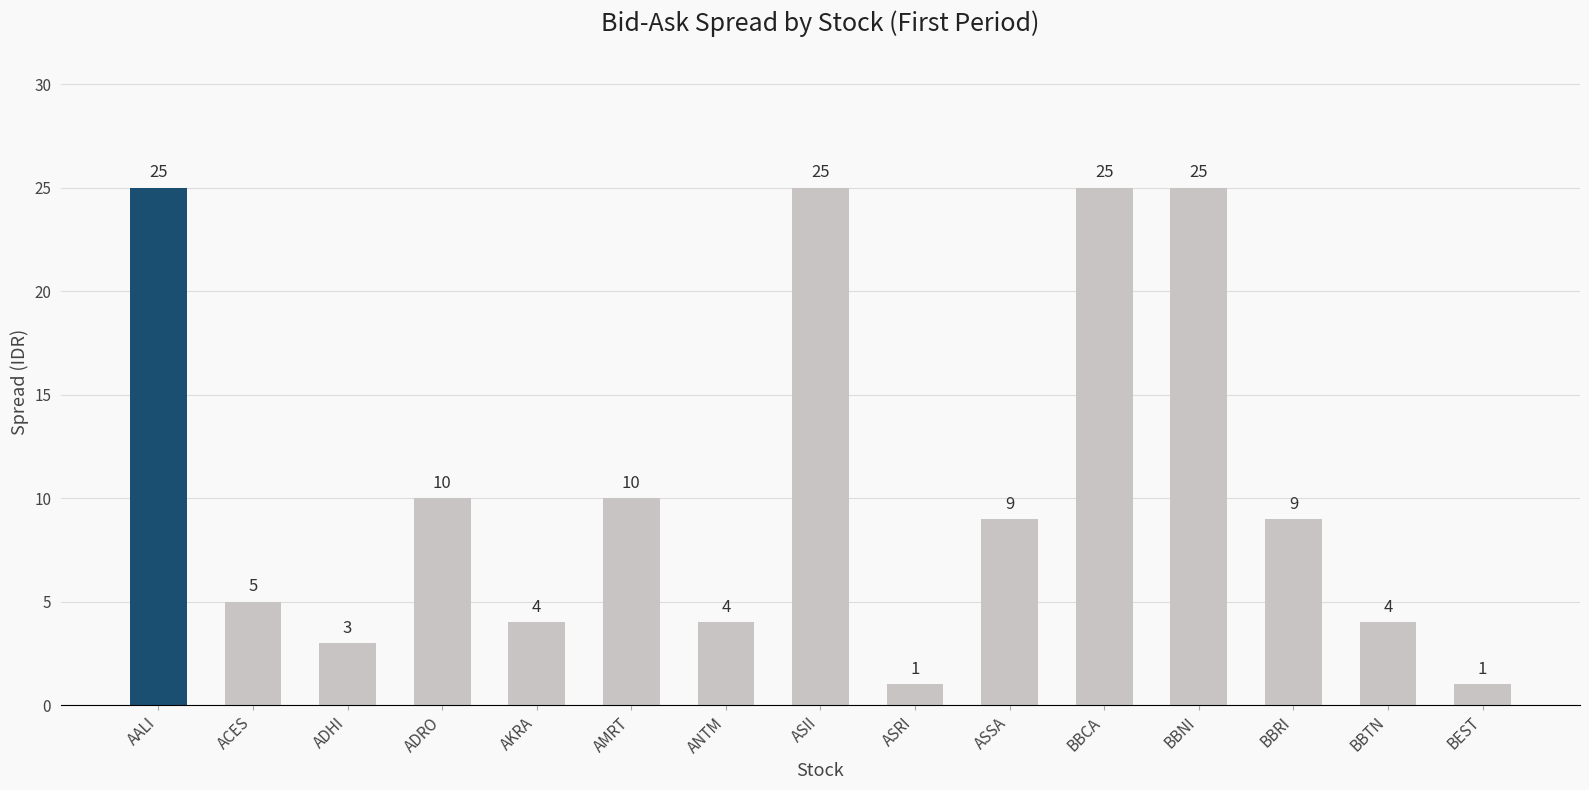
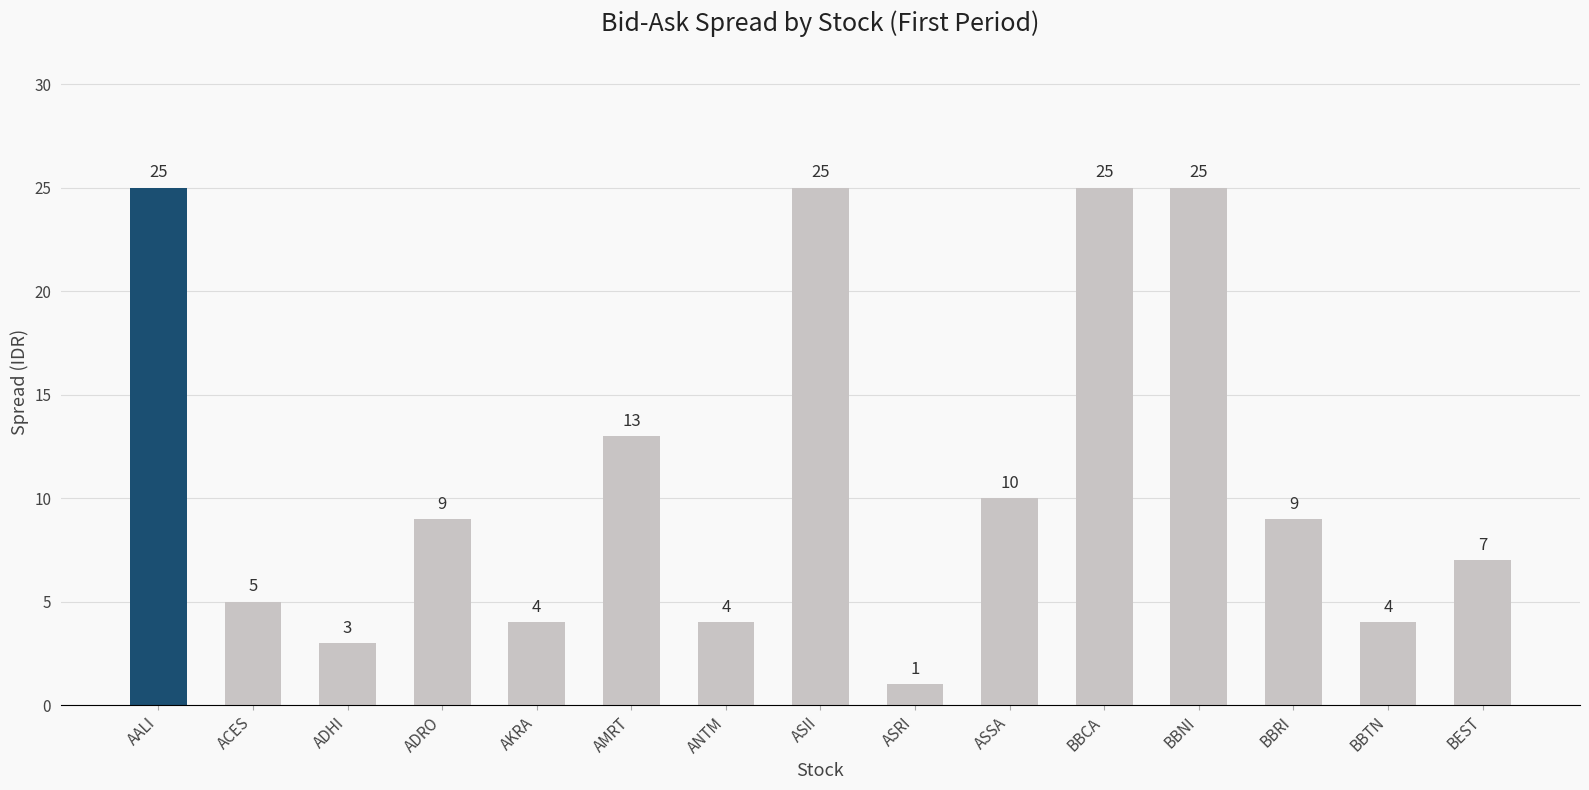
ADRO: 10 -> 9
AMRT: 10 -> 13
ASSA: 9 -> 10
BEST: 1 -> 7
